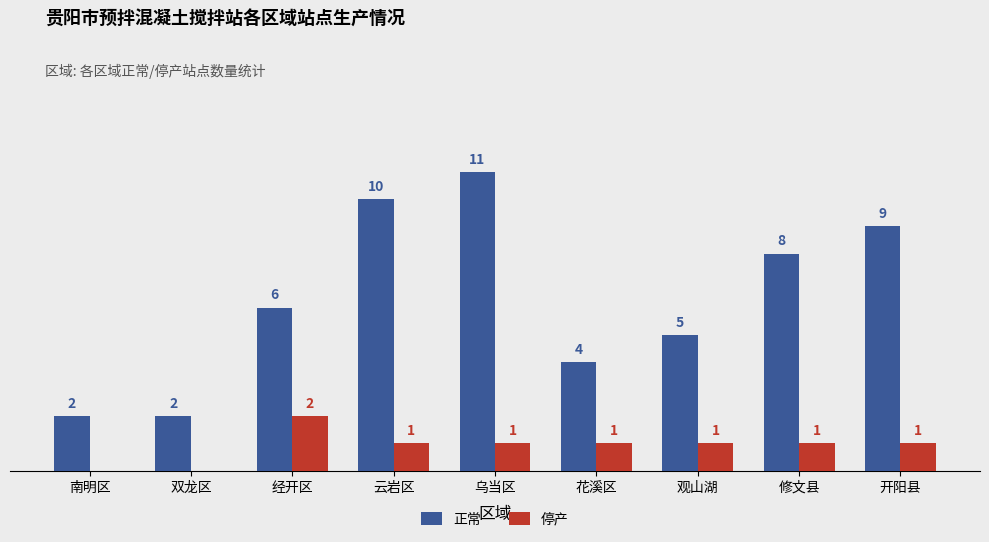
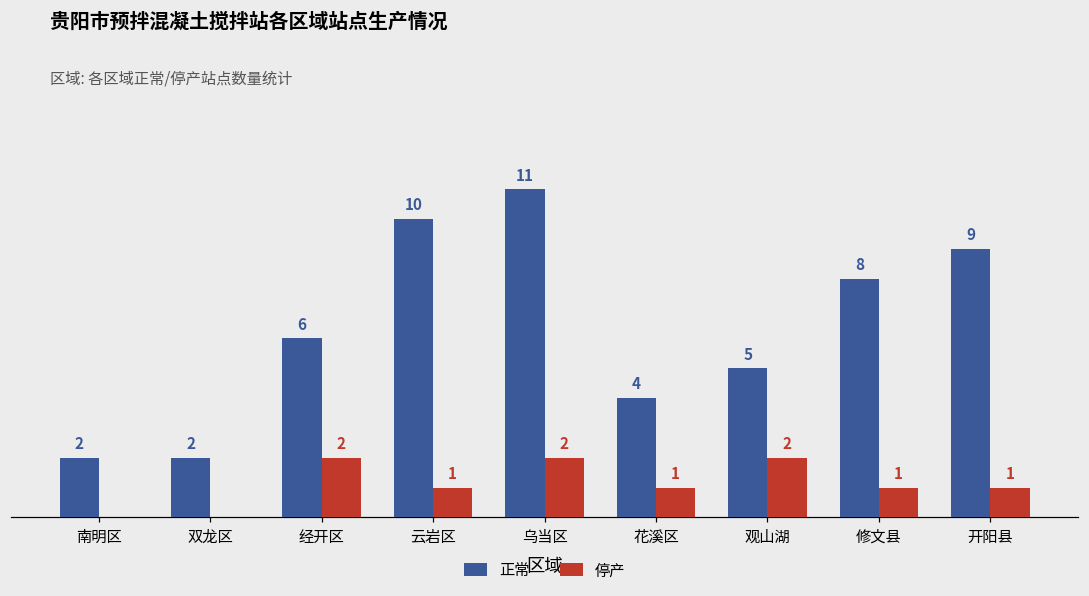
停产, 乌当区: 1 -> 2
停产, 观山湖: 1 -> 2
